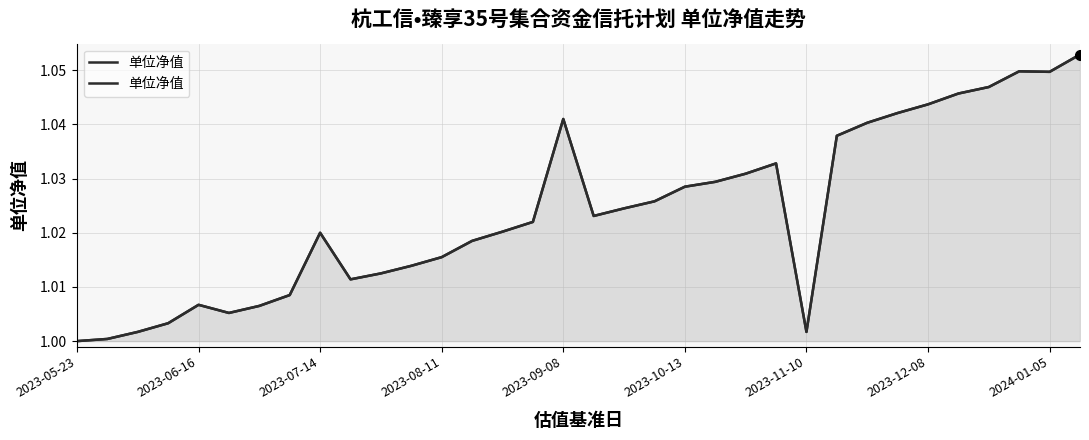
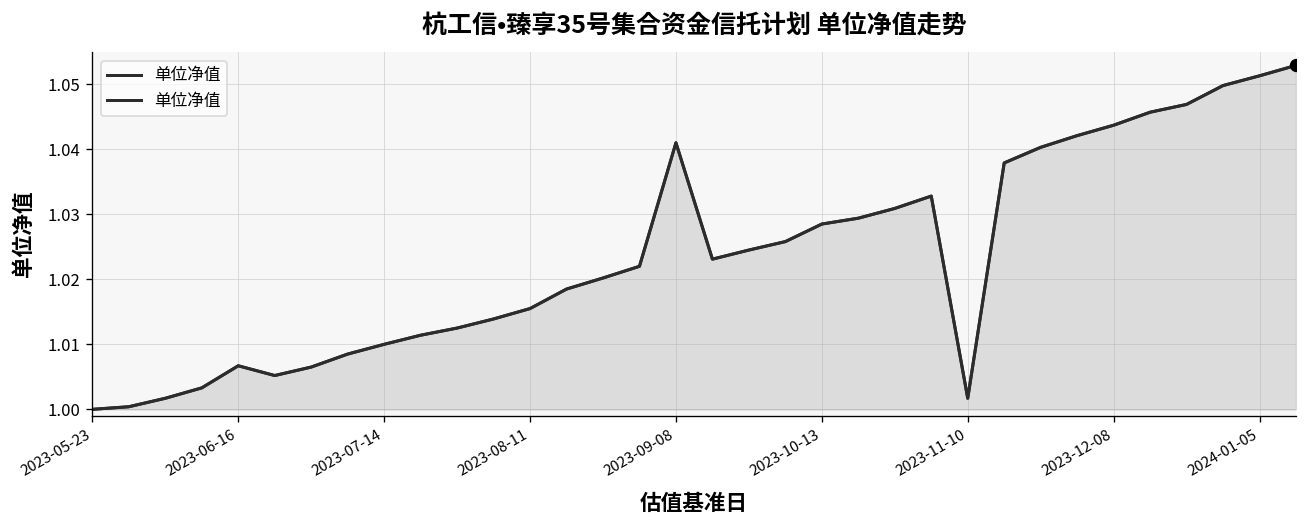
单位净值, 2023-07-14: 1.02 -> 1.01
单位净值, 2024-01-05: 1.050 -> 1.051
